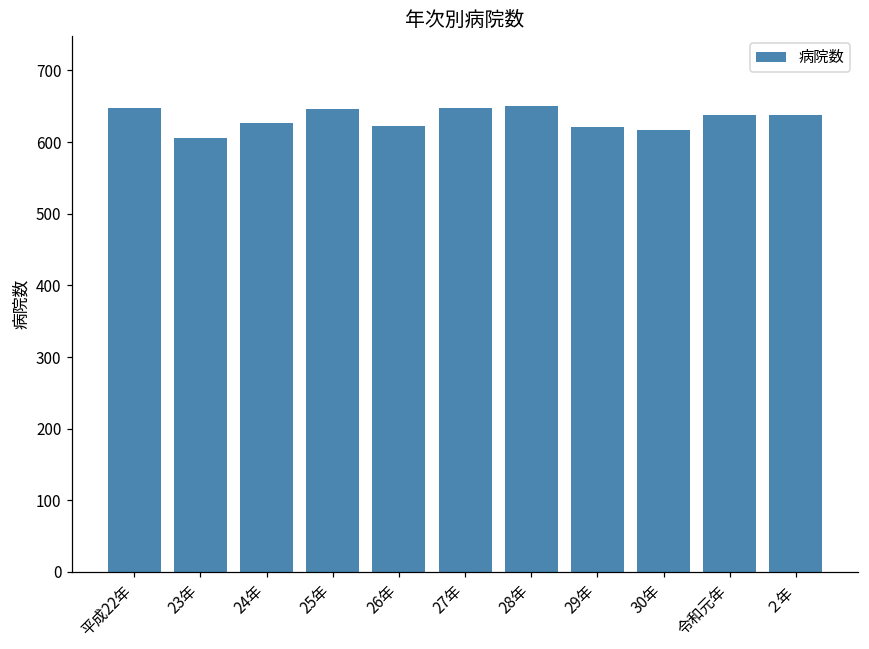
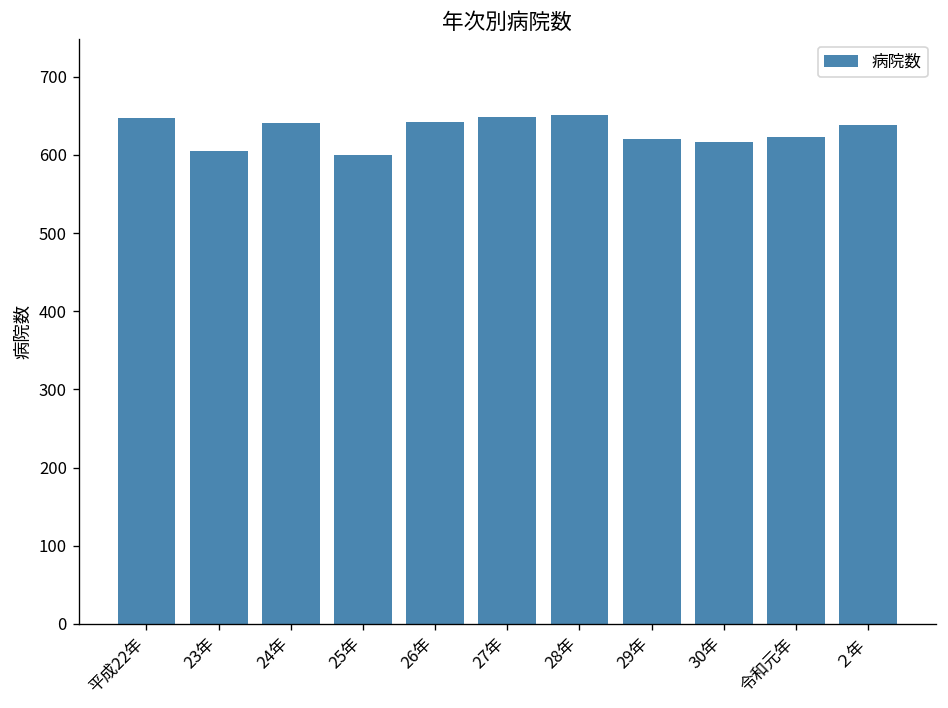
24年: 630 -> 640
25年: 650 -> 600
26年: 620 -> 640
令和元年: 640 -> 620
